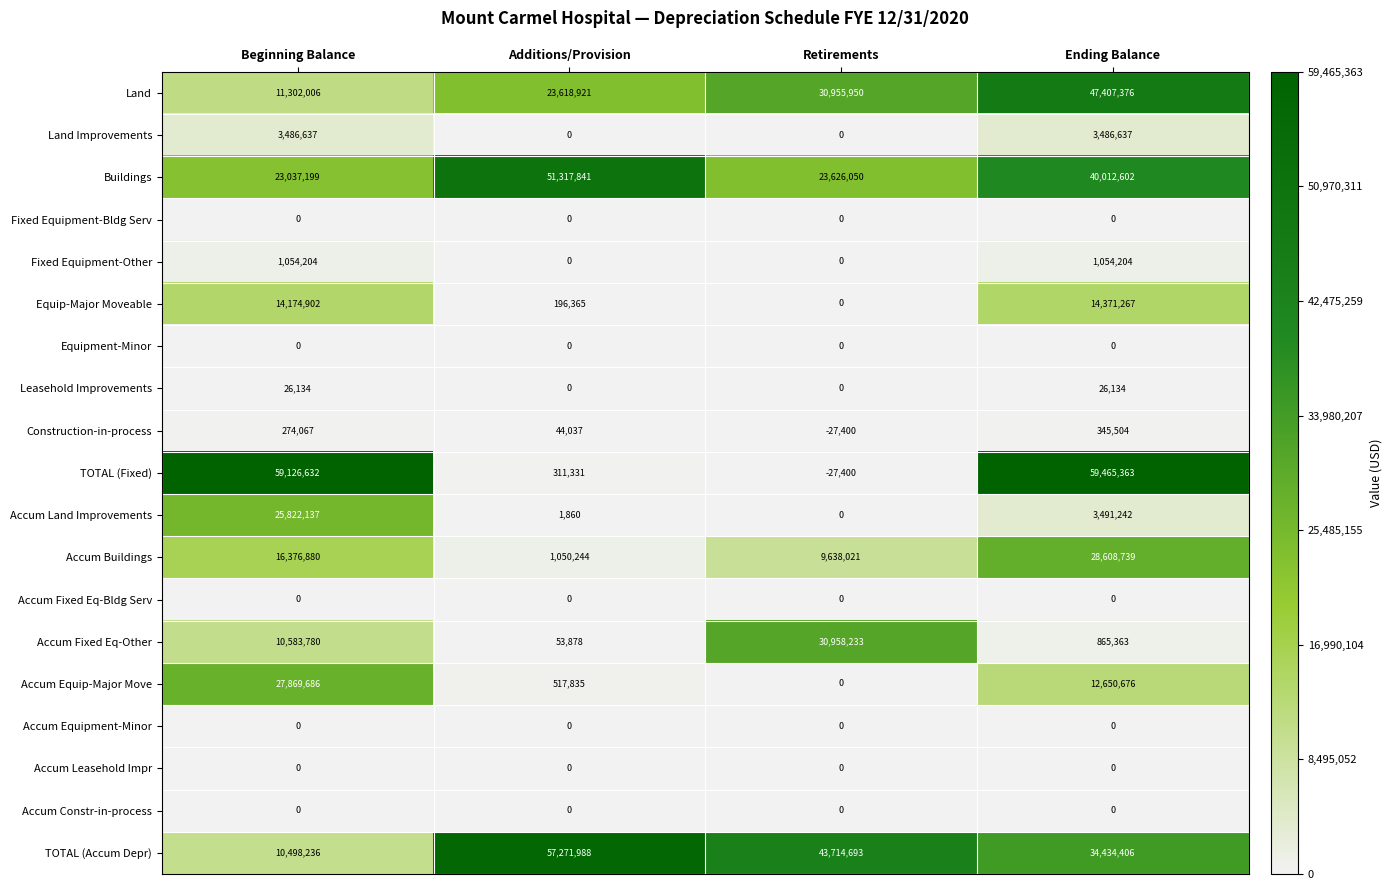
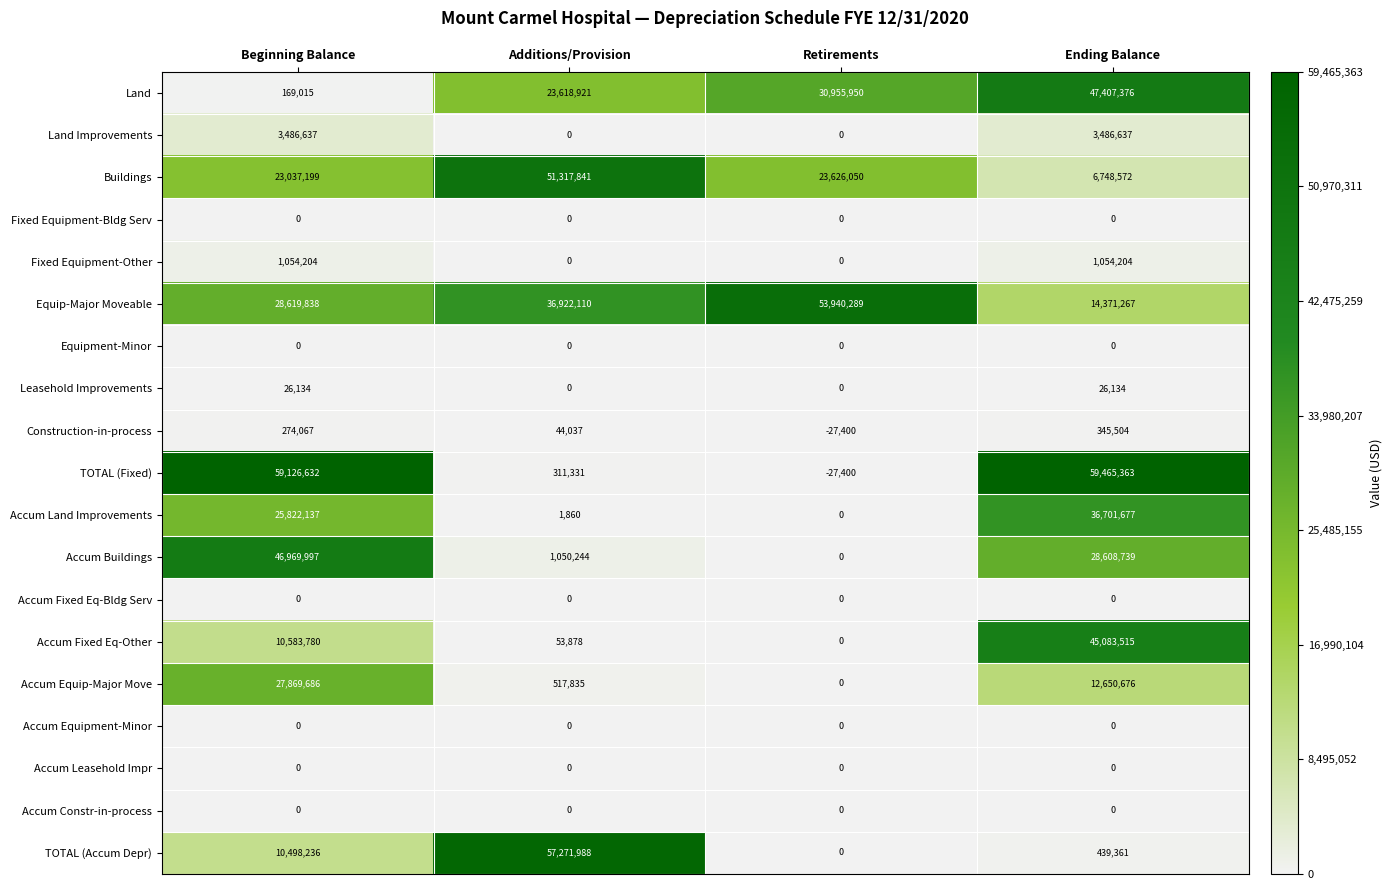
Land, Beginning Balance: 11,302,006 -> 169,015
Buildings, Ending Balance: 40,012,602 -> 6,748,572
Equip-Major Moveable, Beginning Balance: 14,174,902 -> 28,619,838
Equip-Major Moveable, Additions/Provision: 196,365 -> 36,922,110
Equip-Major Moveable, Retirements: 0 -> 53,940,289
Accum Land Improvements, Ending Balance: 3,491,242 -> 36,701,677
Accum Buildings, Beginning Balance: 16,376,880 -> 46,969,997
Accum Buildings, Retirements: 9,638,021 -> 0
Accum Fixed Eq-Other, Retirements: 30,958,233 -> 0
Accum Fixed Eq-Other, Ending Balance: 865,363 -> 45,083,515
TOTAL (Accum Depr), Retirements: 43,714,693 -> 0
TOTAL (Accum Depr), Ending Balance: 34,434,406 -> 439,361
